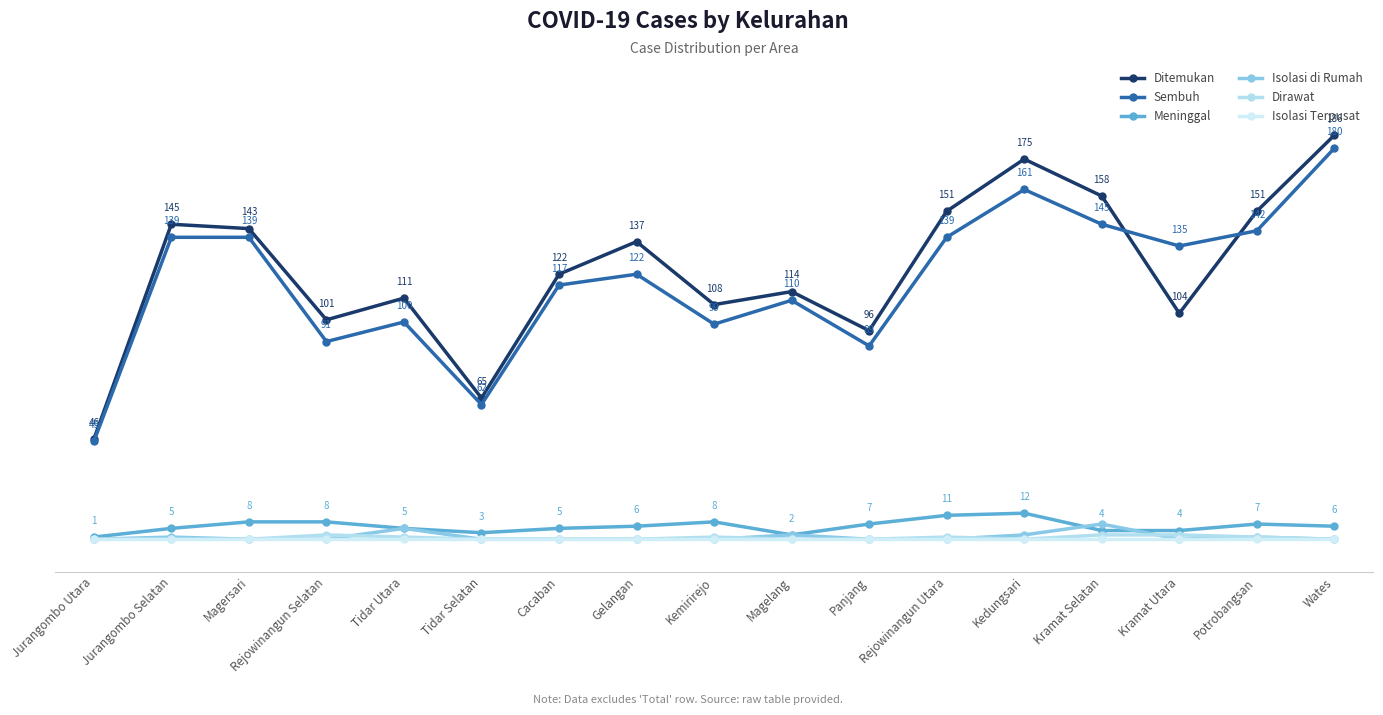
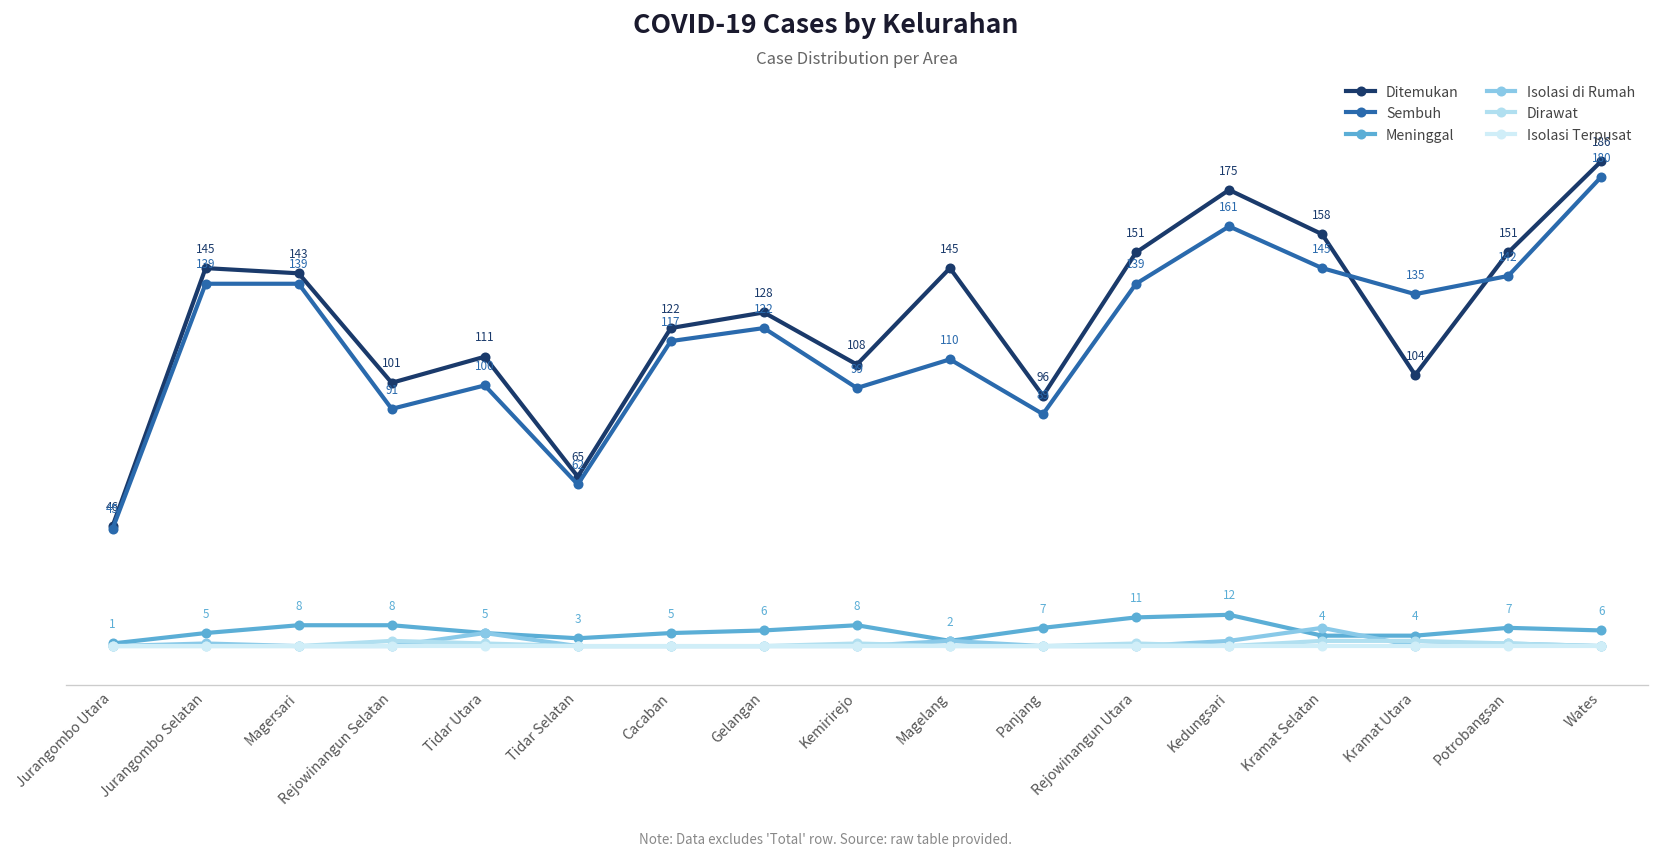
Ditemukan, Gelangan: 137 -> 128
Ditemukan, Magelang: 114 -> 145
